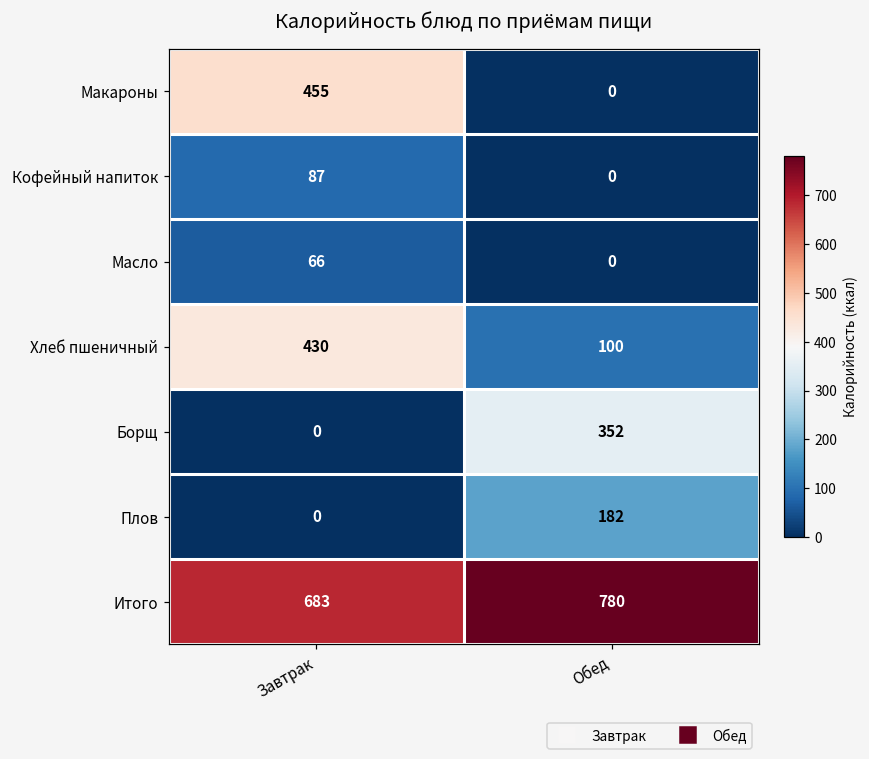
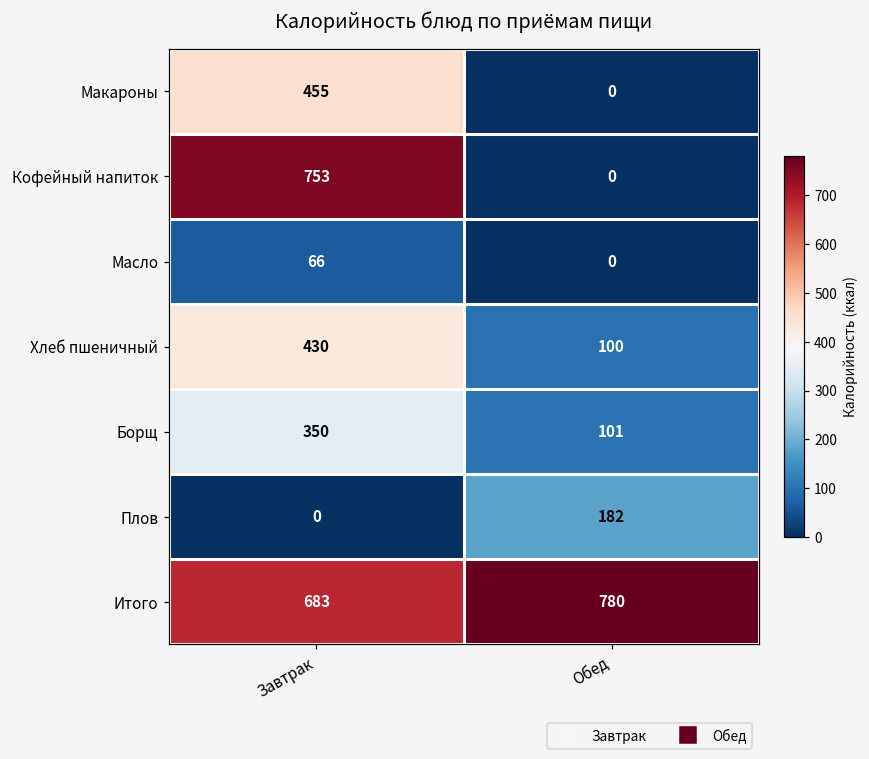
Кофейный напиток, Завтрак: 87 -> 753
Борщ, Завтрак: 0 -> 350
Борщ, Обед: 352 -> 101
